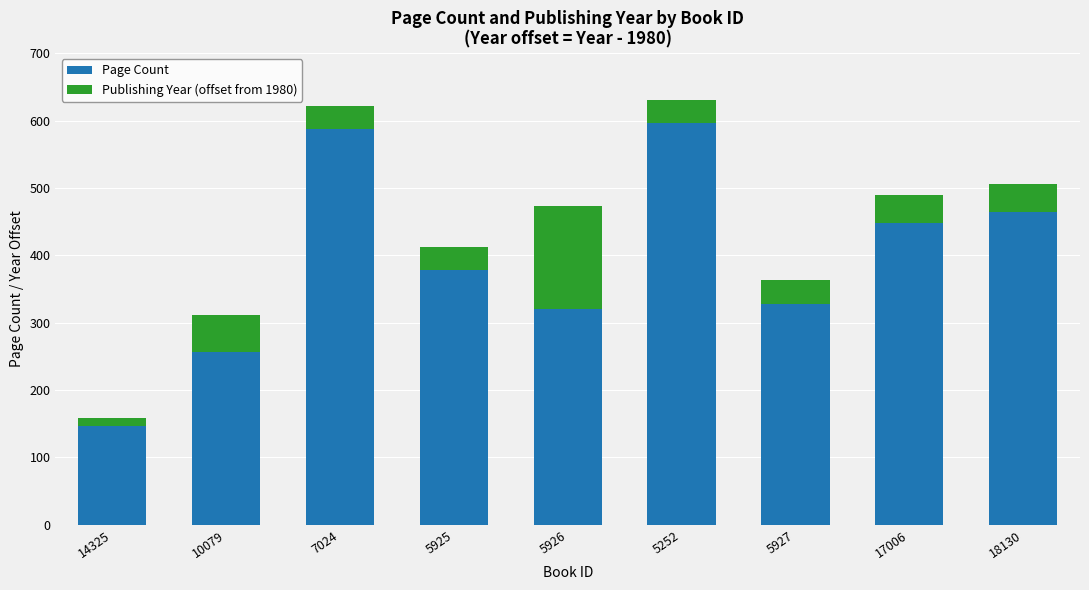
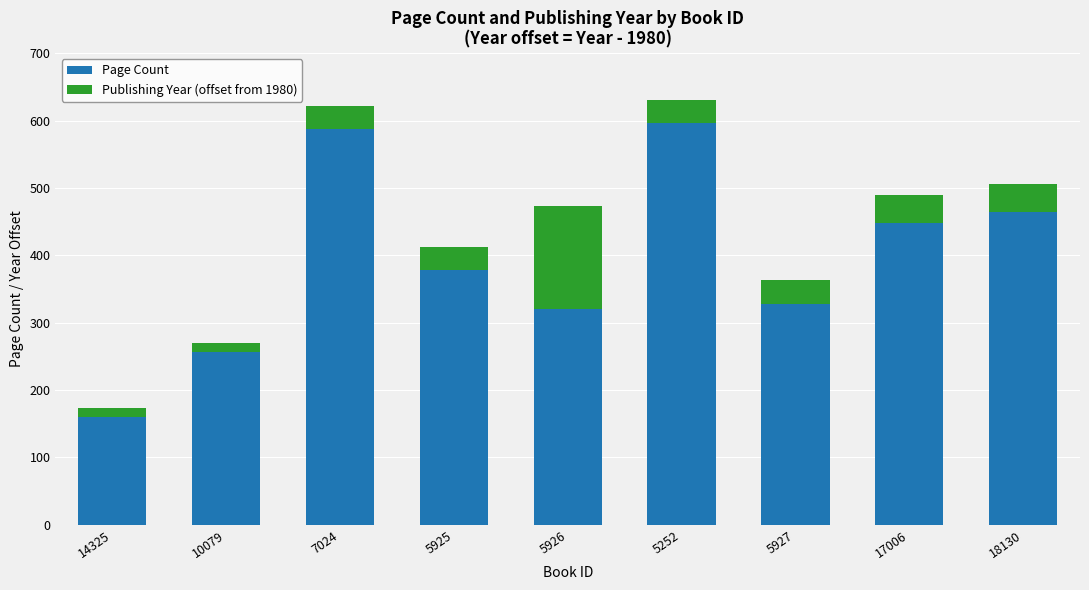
Page Count, 14325: 150 -> 160
Publishing Year (offset from 1980), 10079: 60 -> 10
